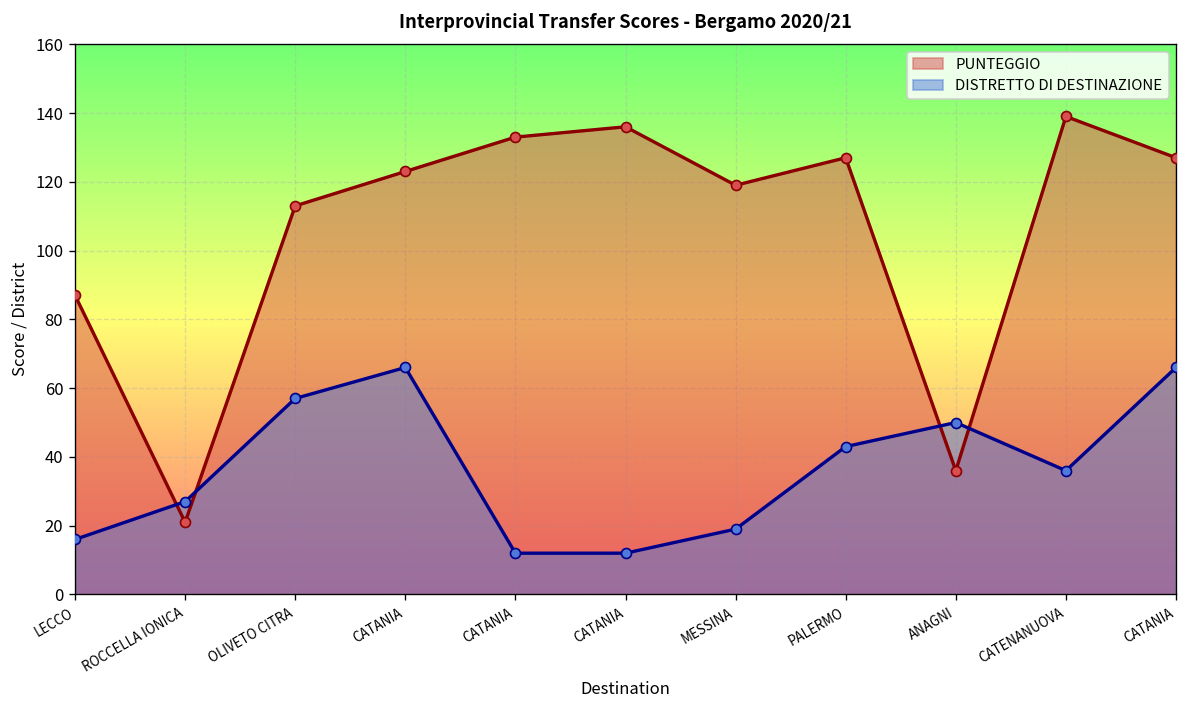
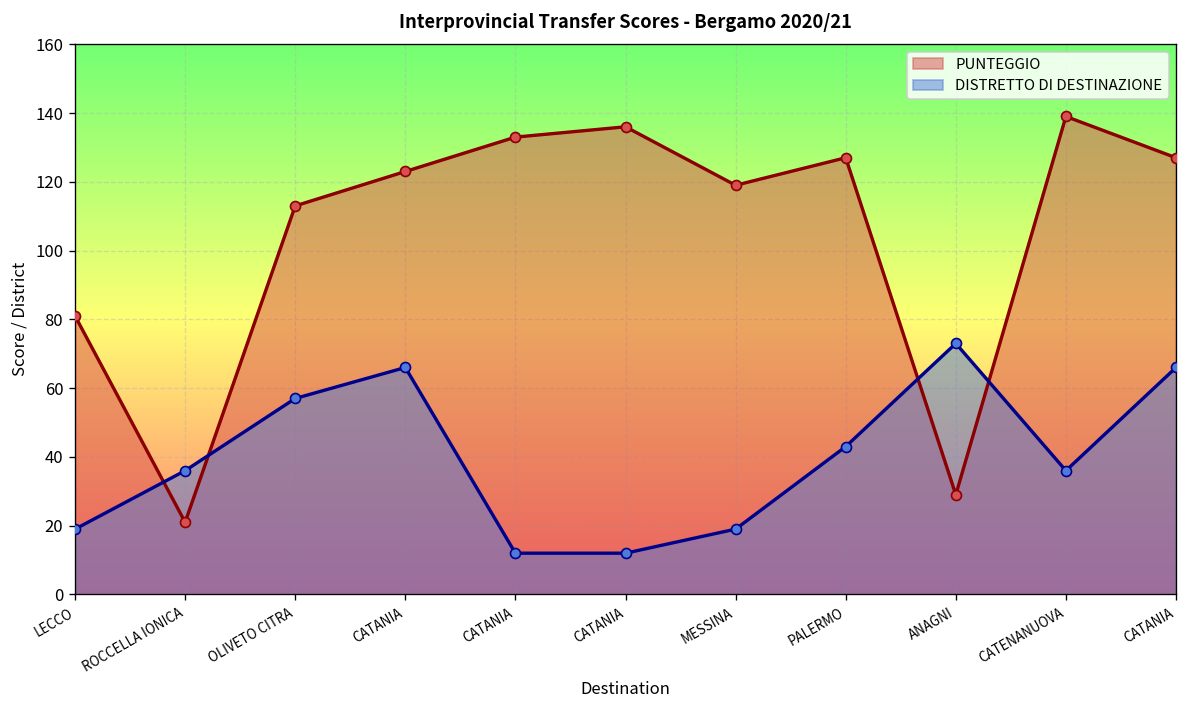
PUNTEGGIO, LECCO: 87 -> 81
DISTRETTO DI DESTINAZIONE, LECCO: 16 -> 19
DISTRETTO DI DESTINAZIONE, ROCCELLA IONICA: 27 -> 36
PUNTEGGIO, ANAGNI: 36 -> 29
DISTRETTO DI DESTINAZIONE, ANAGNI: 50 -> 73
